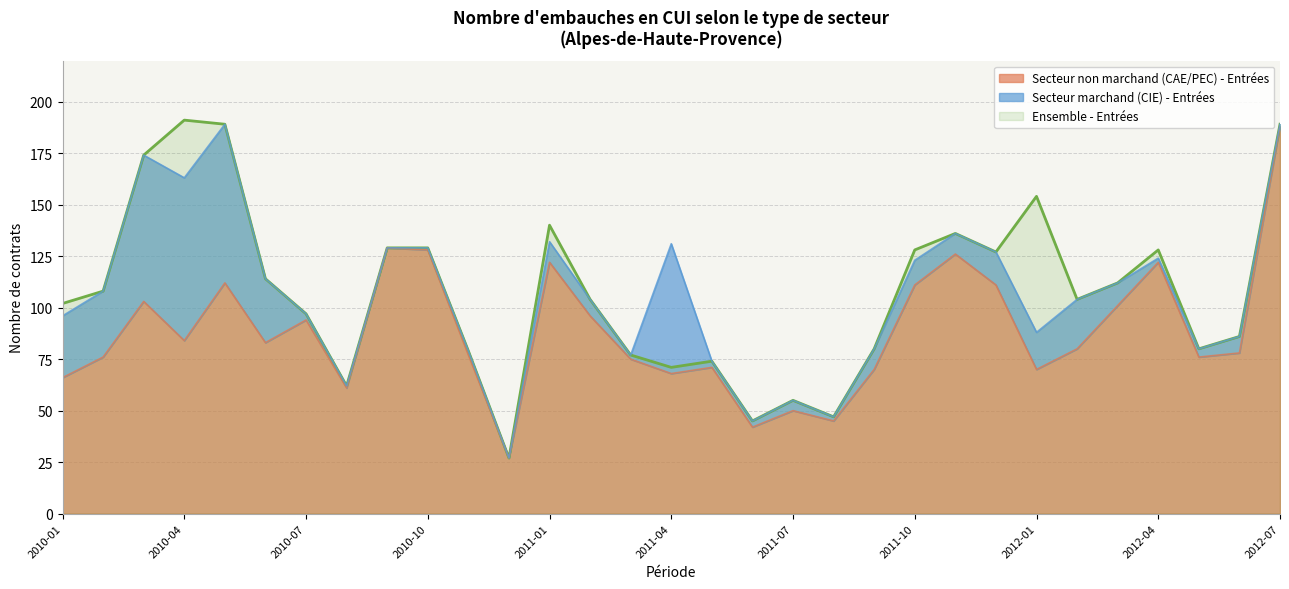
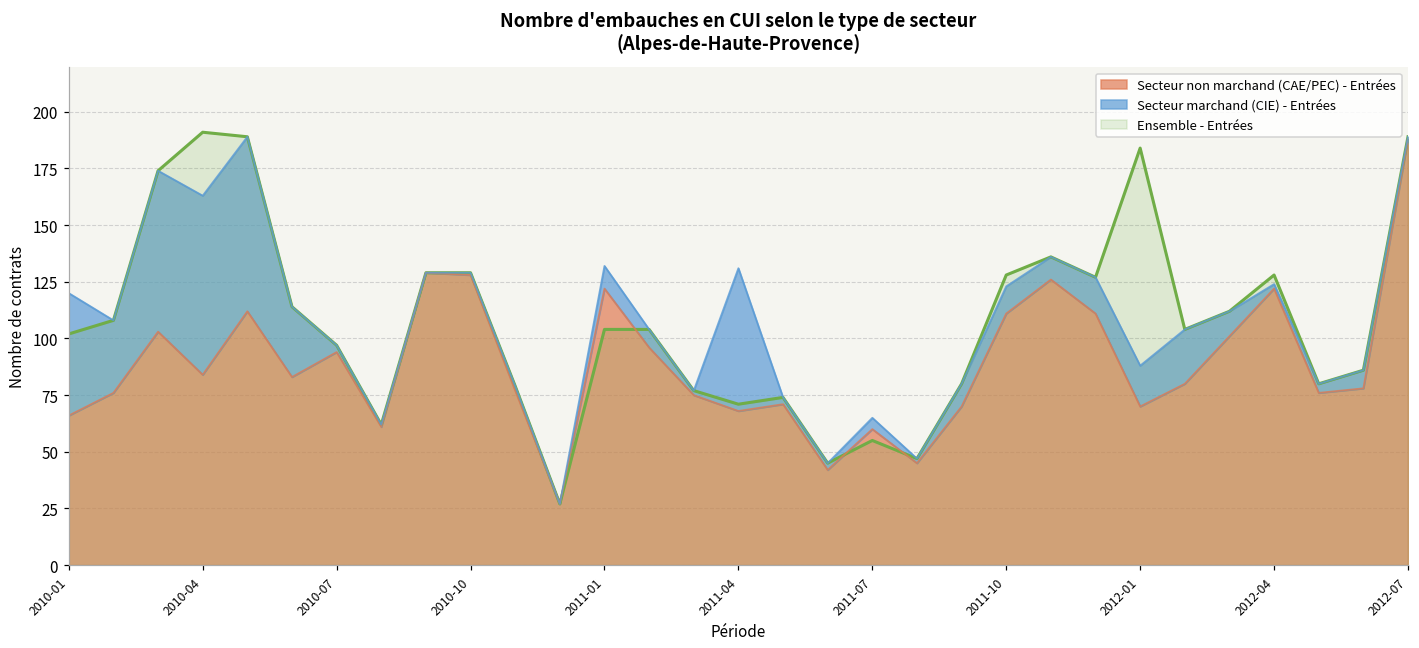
Secteur marchand (CIE) - Entrées, 2010-01: 30 -> 54
Ensemble - Entrées, 2011-01: 140 -> 104
Secteur non marchand (CAE/PEC) - Entrées, 2011-07: 50 -> 60
Ensemble - Entrées, 2012-01: 154 -> 184
